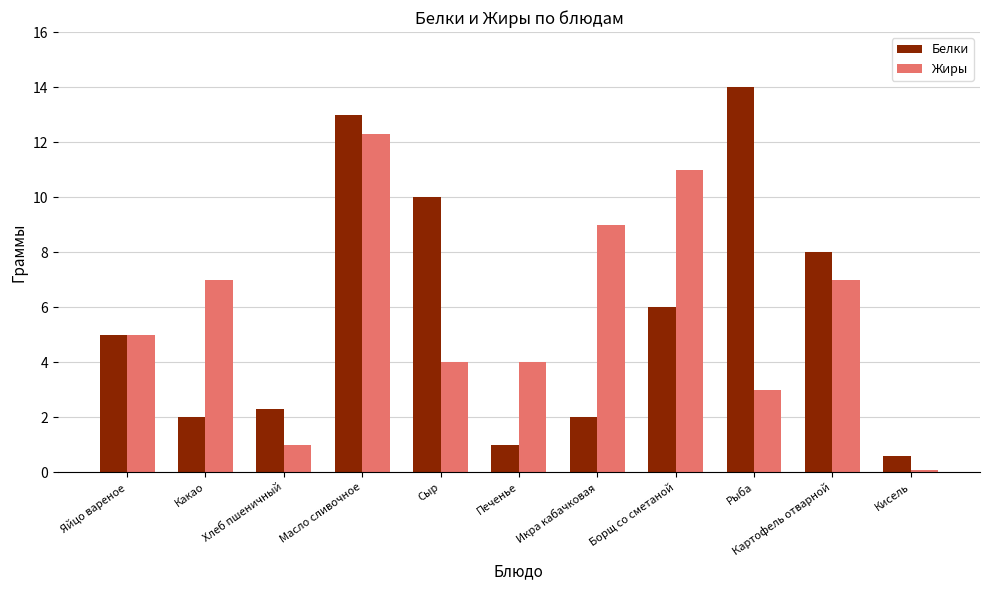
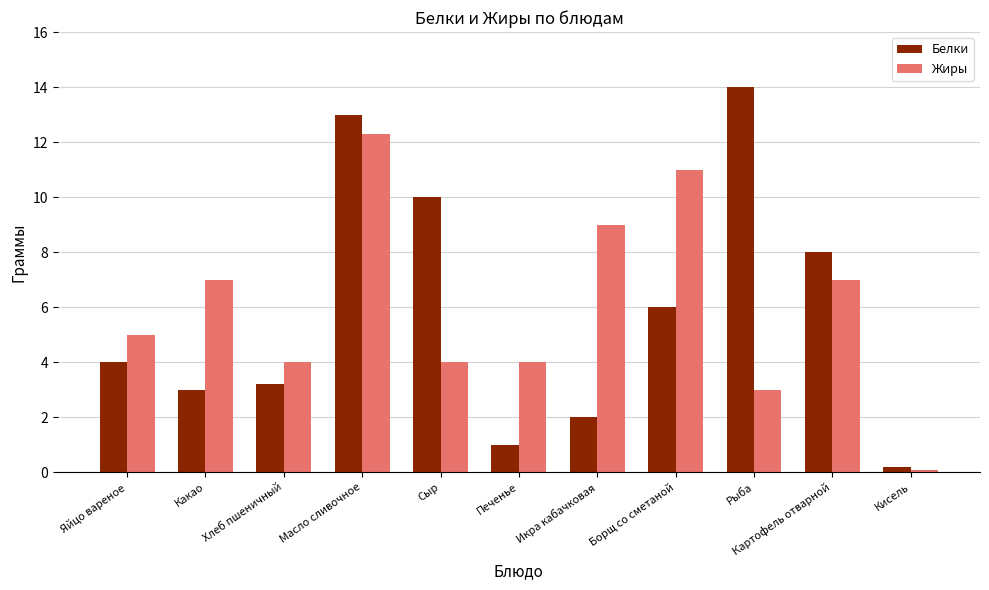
Белки, Яйцо вареное: 5 -> 4
Белки, Какао: 2 -> 3
Белки, Хлеб пшеничный: 2.3 -> 3.2
Жиры, Хлеб пшеничный: 1 -> 4
Белки, Кисель: 0.6 -> 0.2
